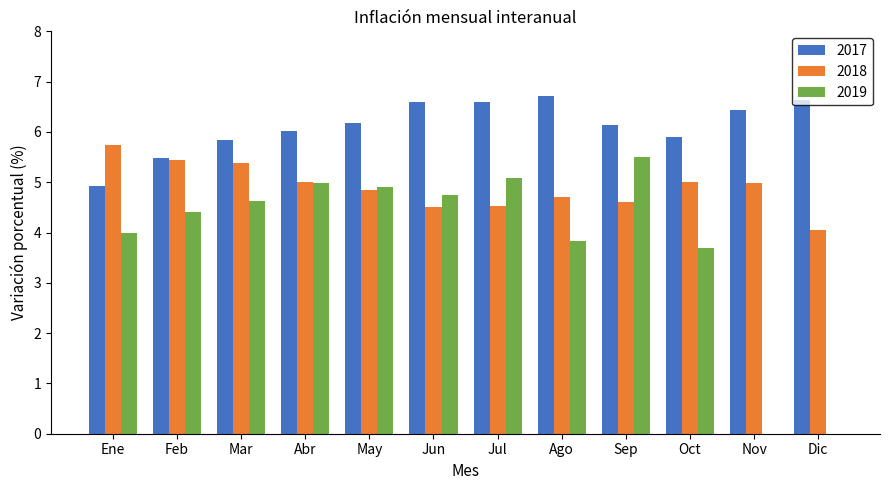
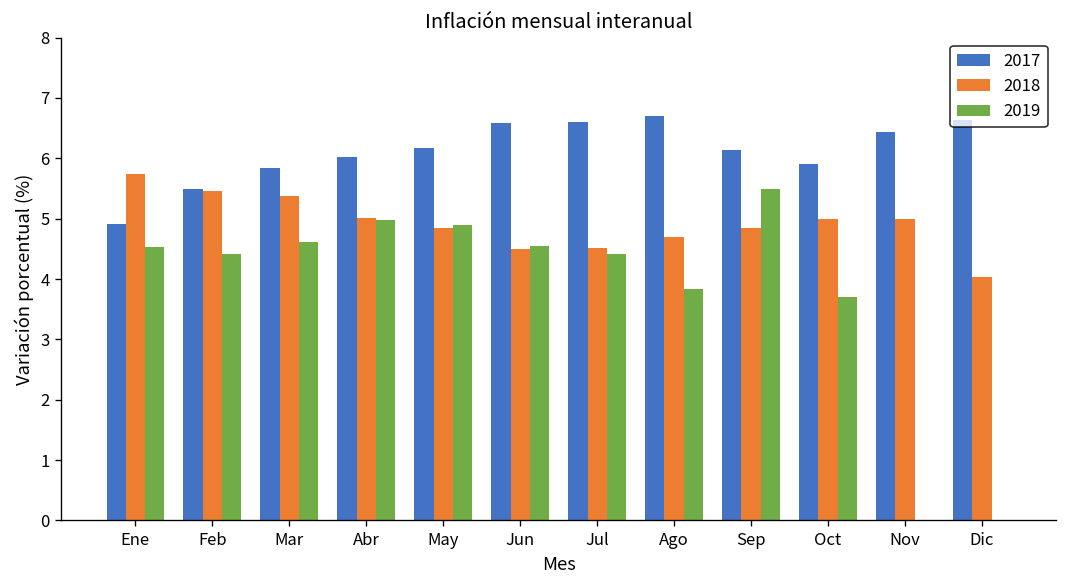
2019, Ene: 4.0 -> 4.5
2019, Jun: 4.7 -> 4.5
2019, Jul: 5.1 -> 4.4
2018, Sep: 4.6 -> 4.8
